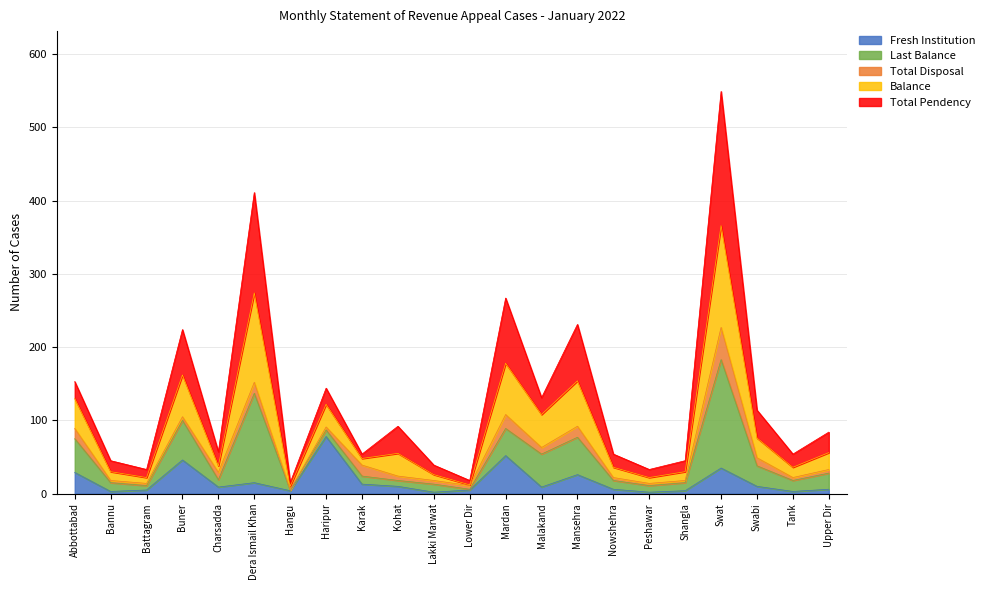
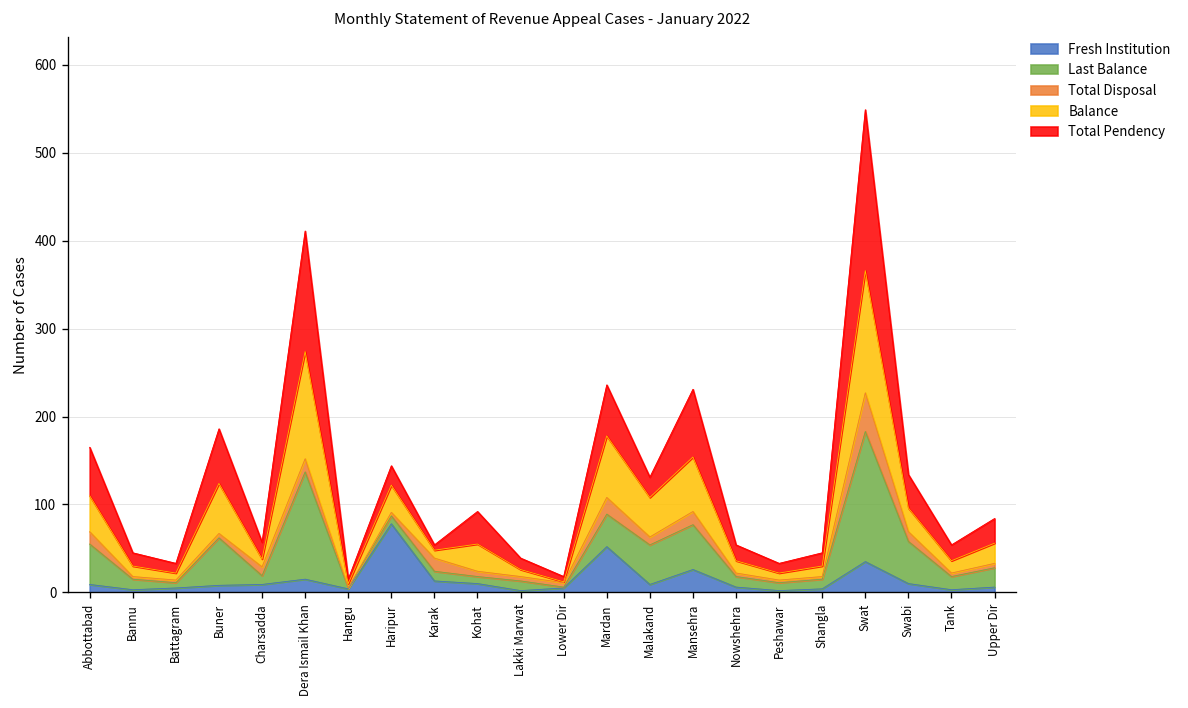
Fresh Institution, Abbottabad: 30 -> 10
Total Pendency, Abbottabad: 20 -> 60
Fresh Institution, Buner: 50 -> 10
Total Pendency, Mardan: 90 -> 60
Last Balance, Swabi: 30 -> 50
